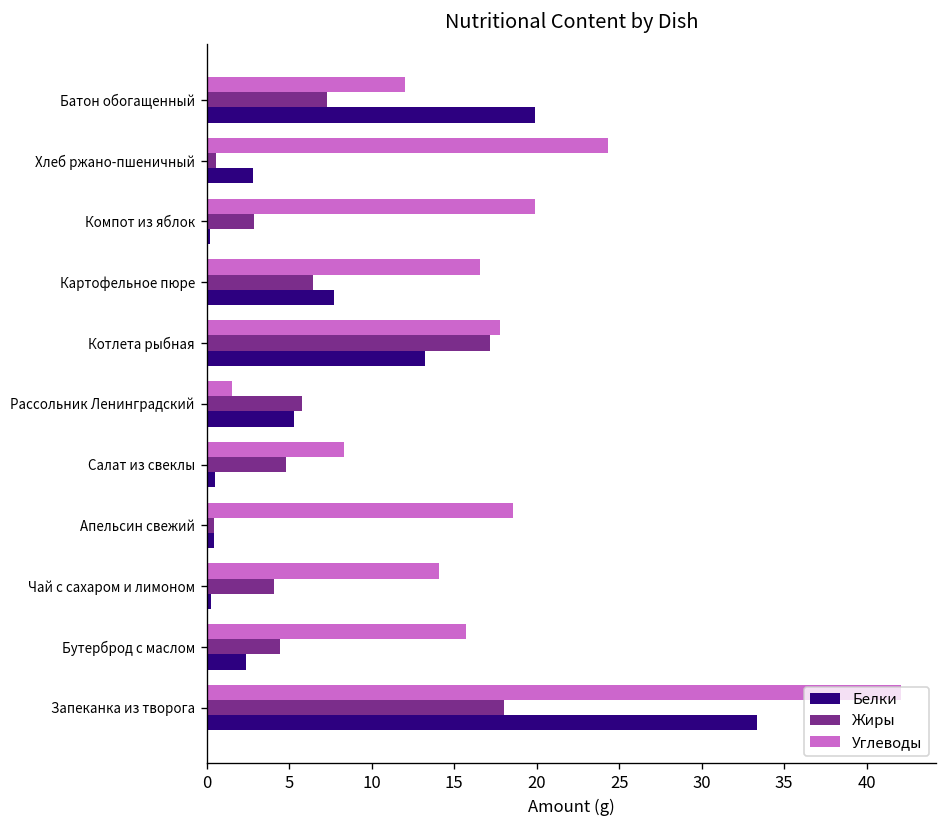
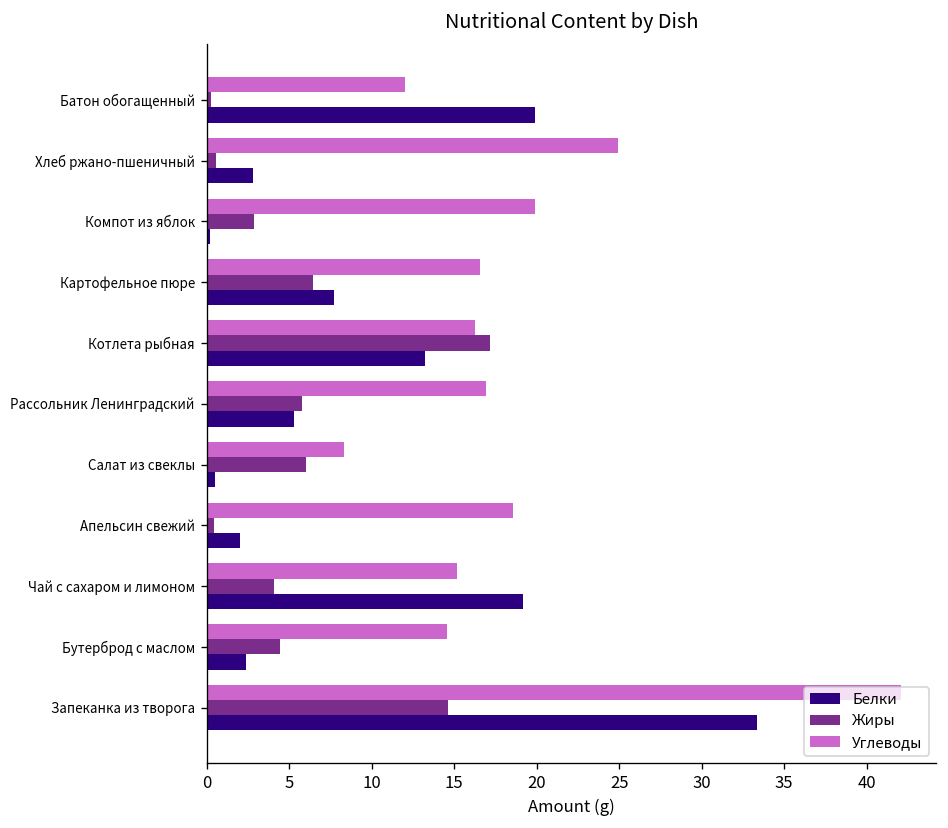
Жиры, Батон обогащенный: 7.3 -> 0.3
Углеводы, Хлеб ржано-пшеничный: 24.3 -> 25.0
Углеводы, Котлета рыбная: 17.8 -> 16.3
Углеводы, Рассольник Ленинградский: 1.5 -> 16.9
Жиры, Салат из свеклы: 4.8 -> 6.0
Белки, Апельсин свежий: 0.5 -> 2.1
Углеводы, Чай с сахаром и лимоном: 14.1 -> 15.2
Белки, Чай с сахаром и лимоном: 0.3 -> 19.2
Углеводы, Бутерброд с маслом: 15.7 -> 14.6
Жиры, Запеканка из творога: 18.0 -> 14.6
